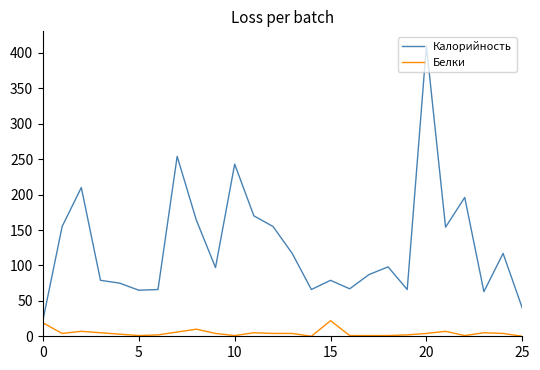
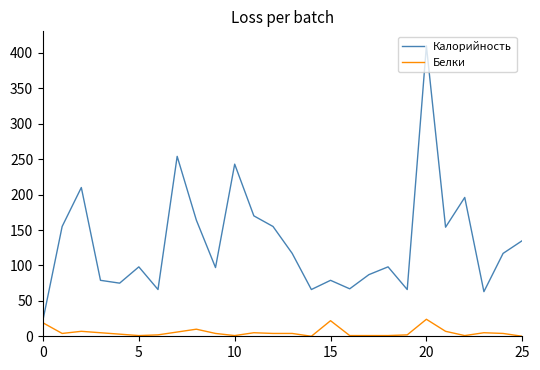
Калорийность, 5: 70 -> 100
Белки, 20: 0 -> 20
Калорийность, 25: 40 -> 140
